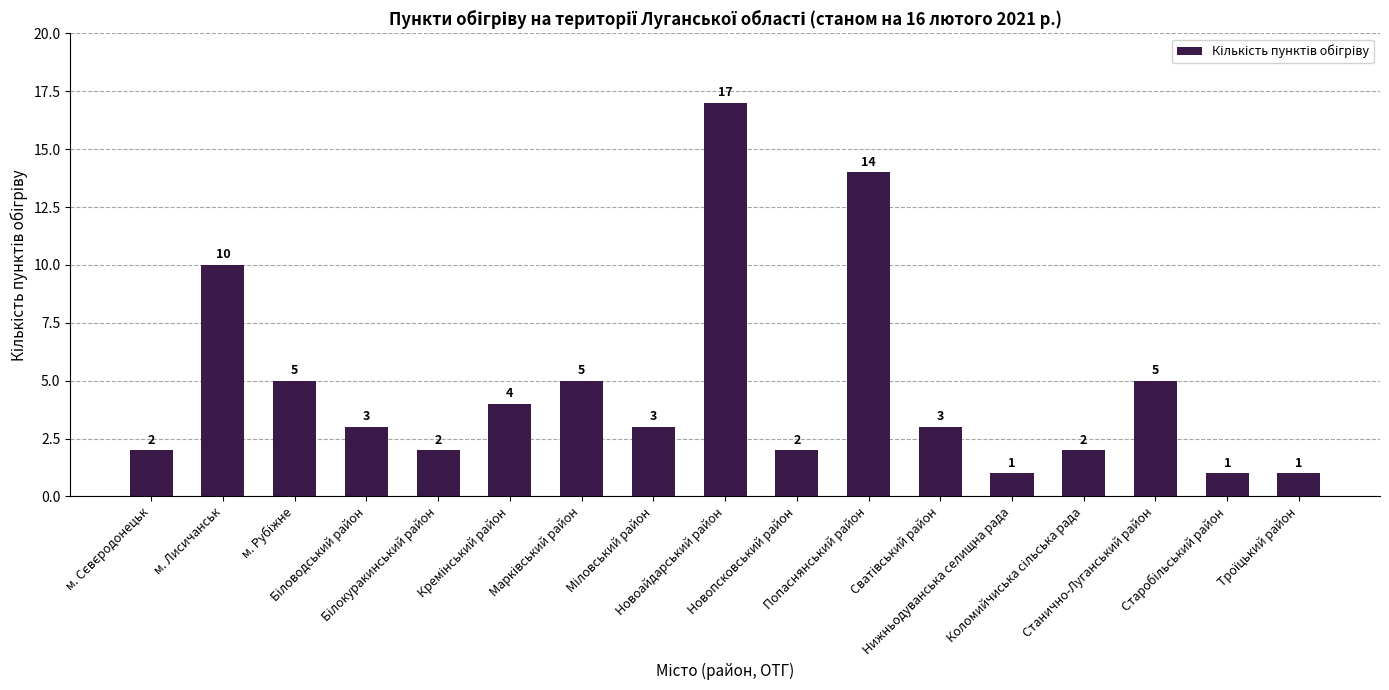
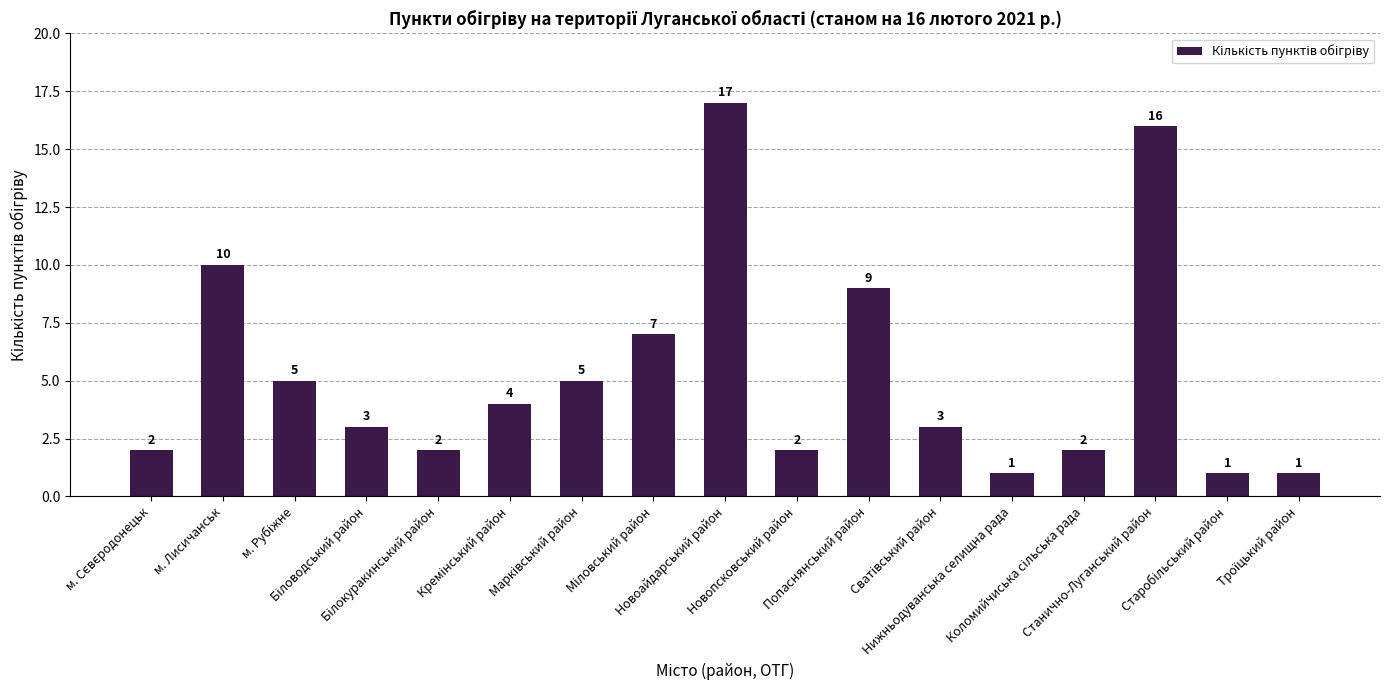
Міловський район: 3 -> 7
Попаснянський район: 14 -> 9
Станично-Луганський район: 5 -> 16
